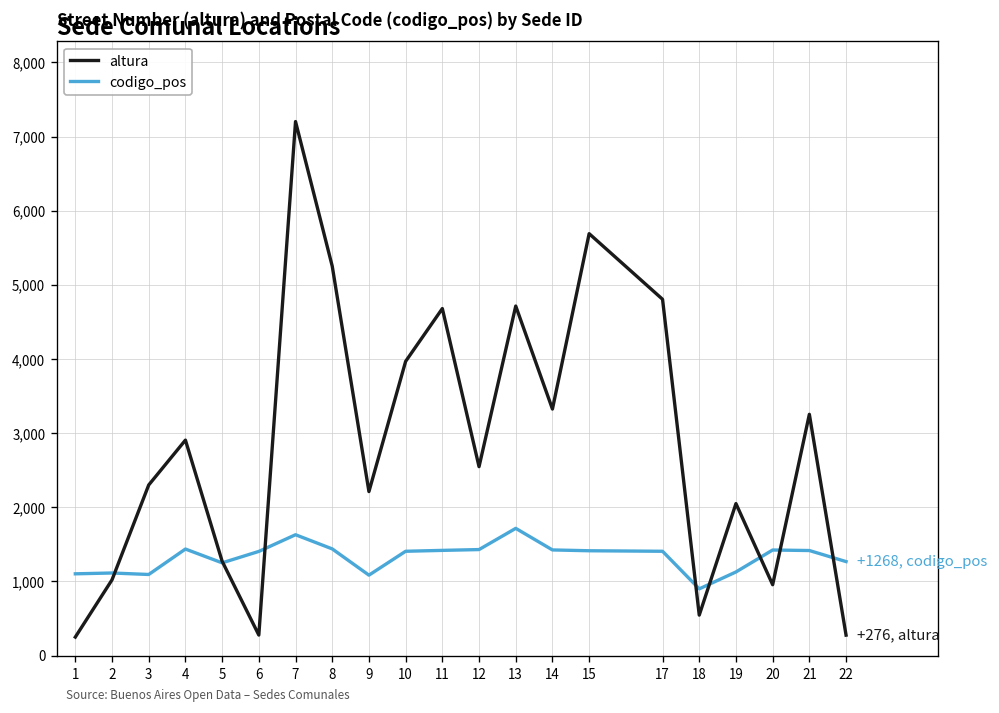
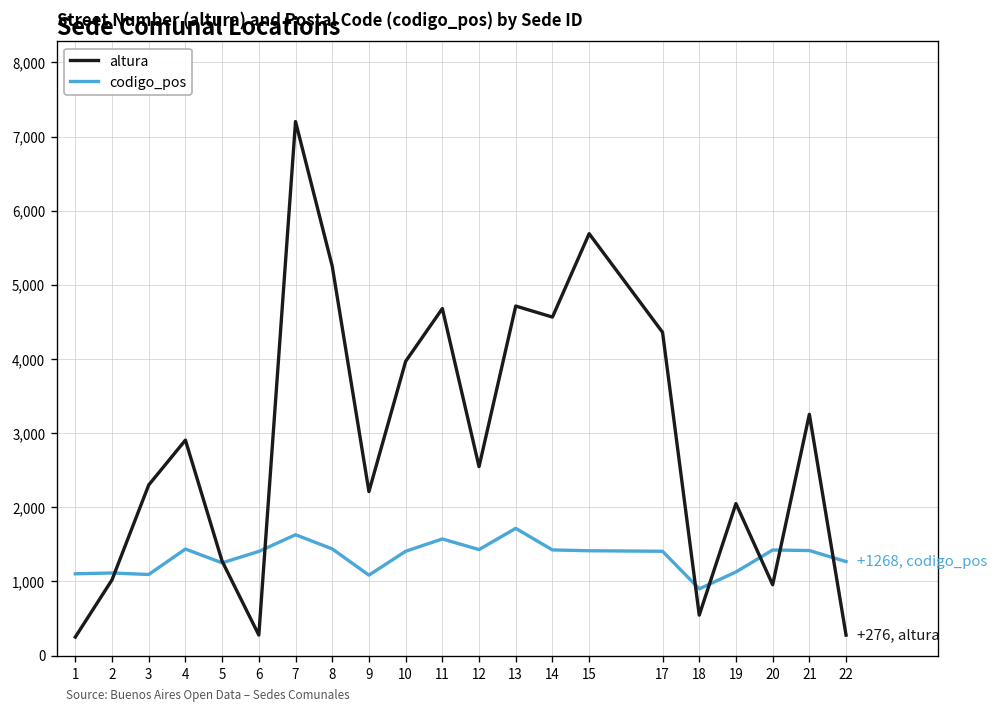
codigo_pos, 11: 1,400 -> 1,600
altura, 14: 3,300 -> 4,600
altura, 17: 4,800 -> 4,400
